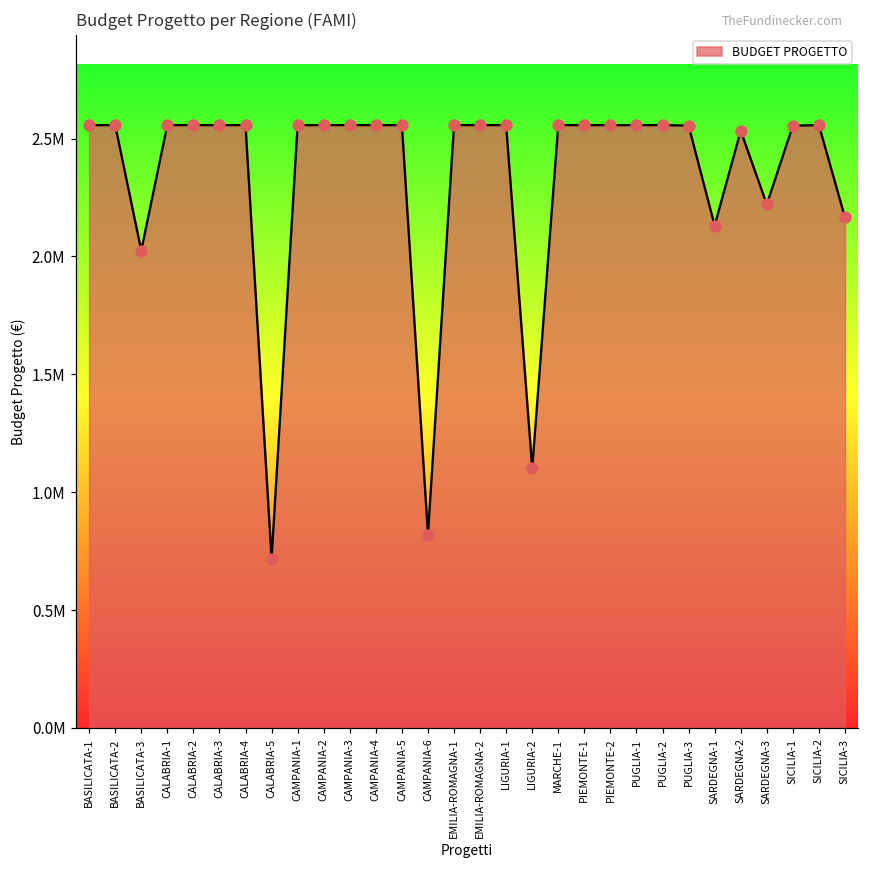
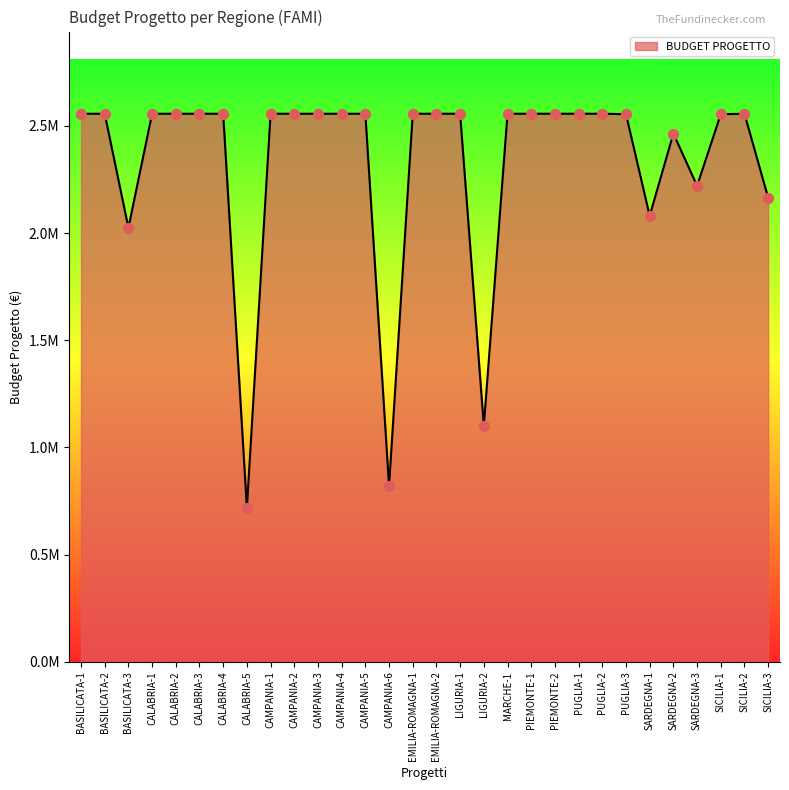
SARDEGNA-1: 2130000 -> 2080000
SARDEGNA-2: 2530000 -> 2460000
